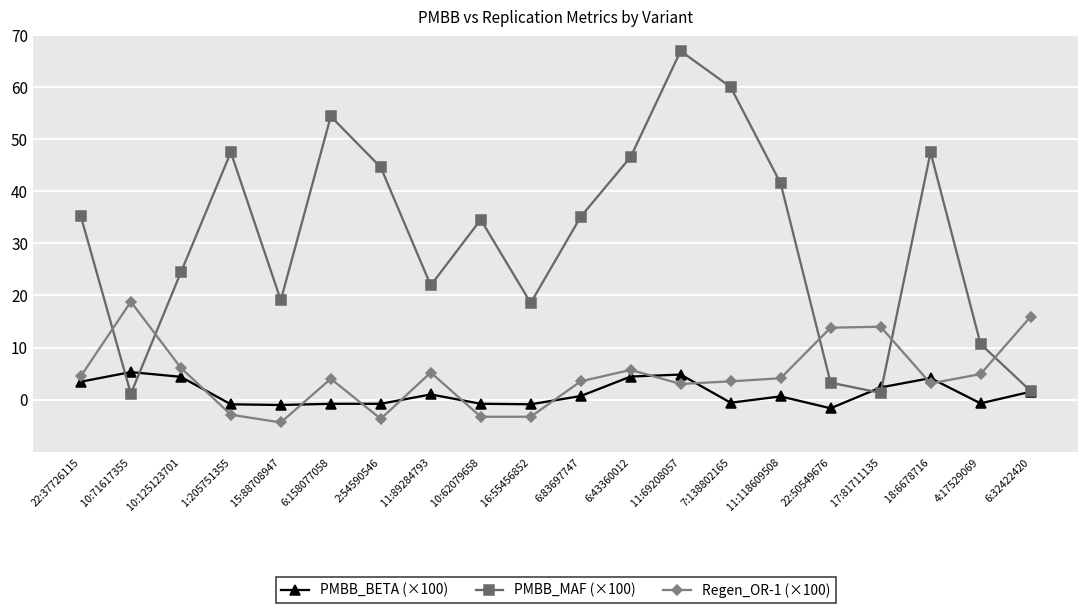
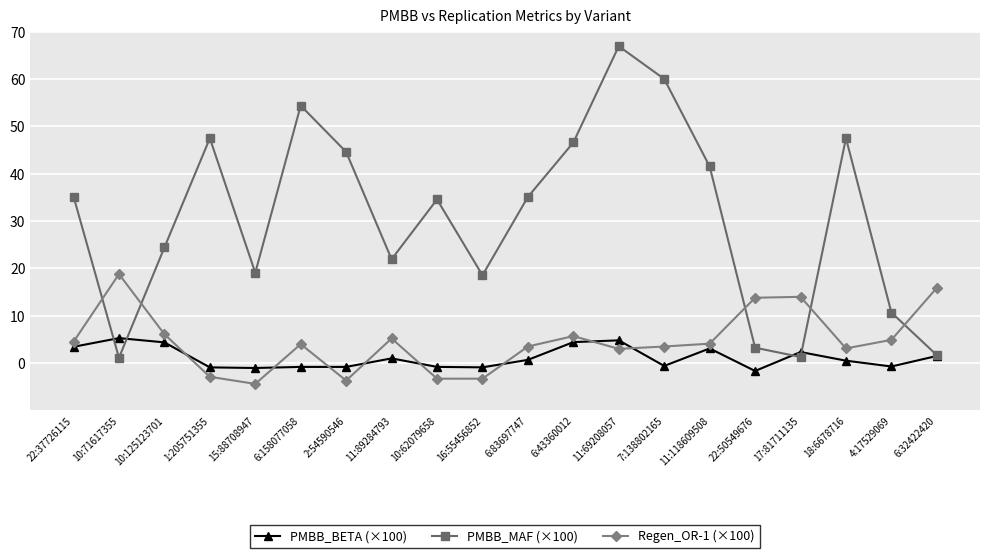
PMBB_BETA (×100), 11:118609508: 1 -> 3
PMBB_BETA (×100), 18:6678716: 4 -> 1
